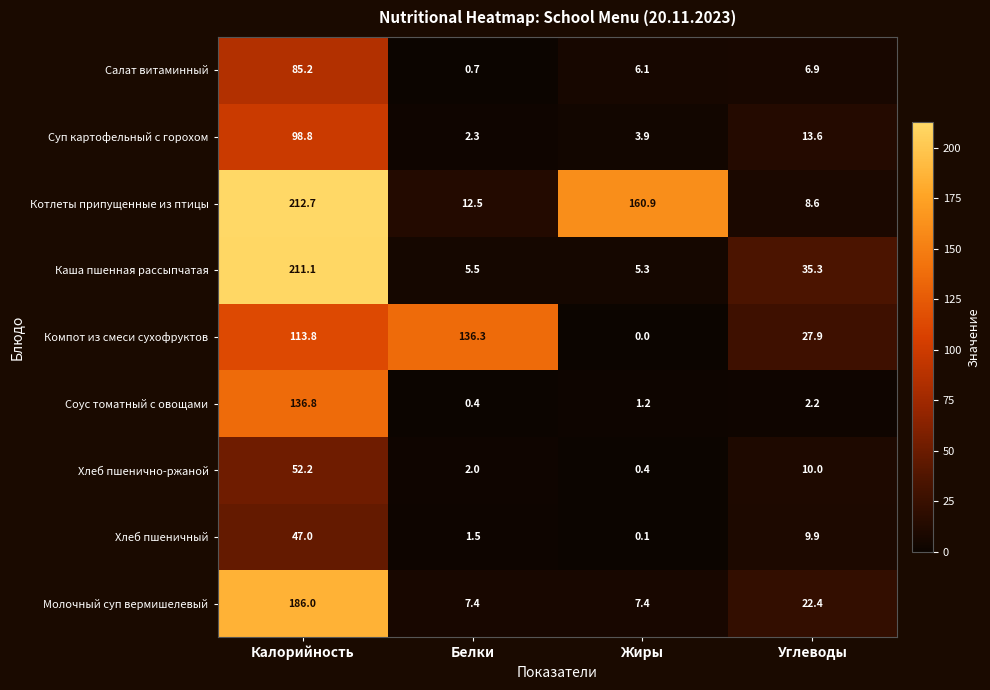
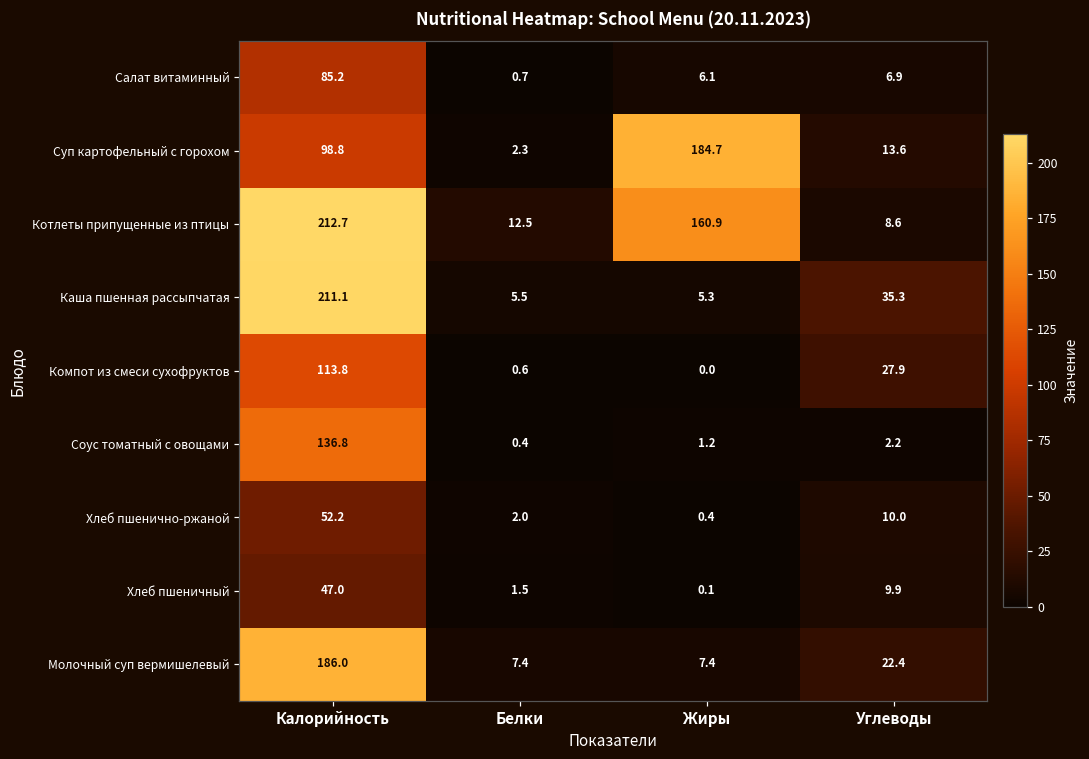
Суп картофельный с горохом, Жиры: 3.9 -> 184.7
Компот из смеси сухофруктов, Белки: 136.3 -> 0.6
